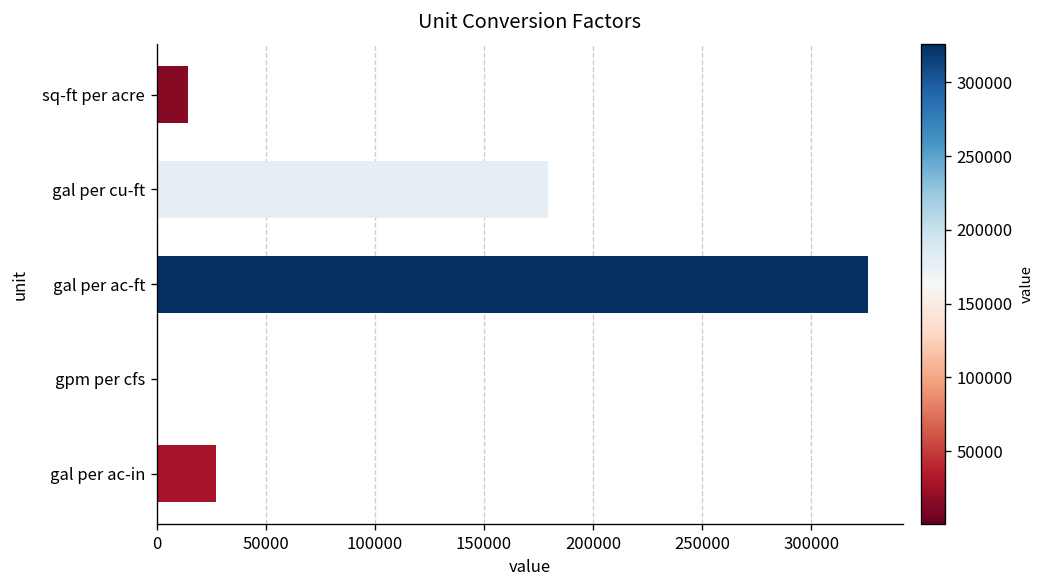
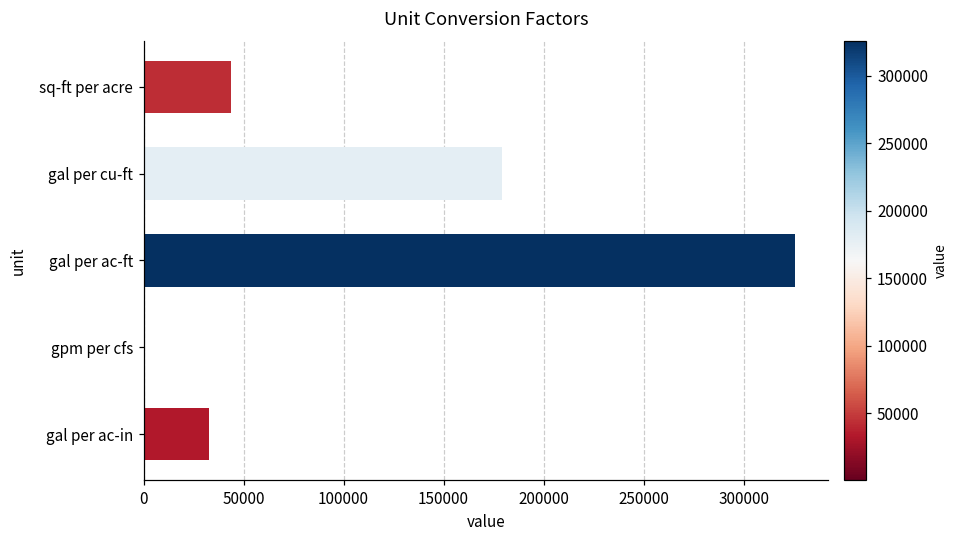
sq-ft per acre: 15000 -> 44000
gal per ac-in: 27000 -> 33000
